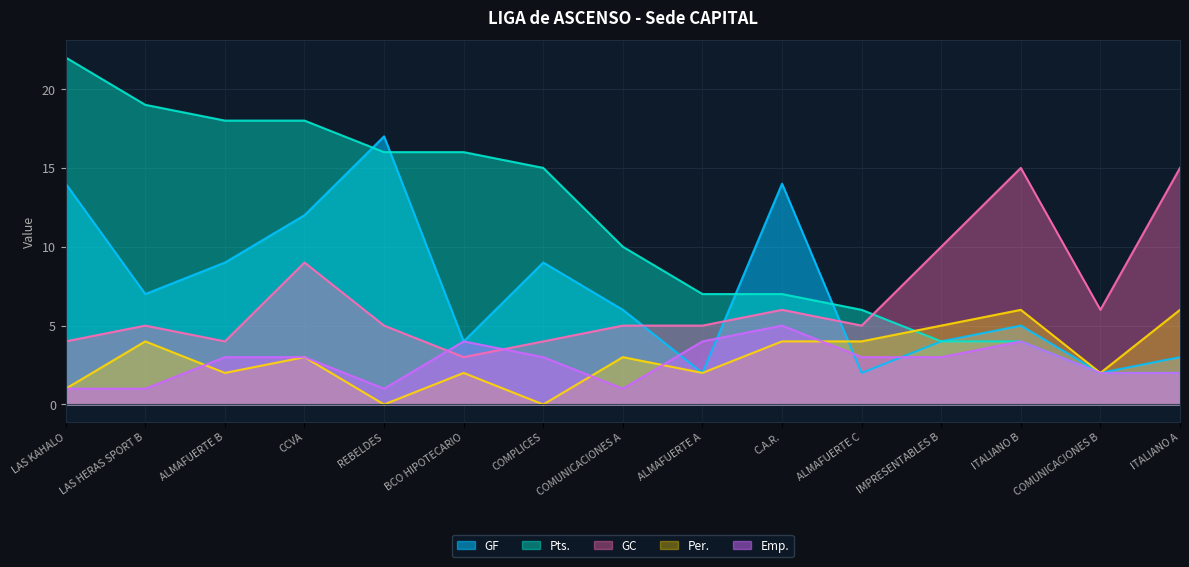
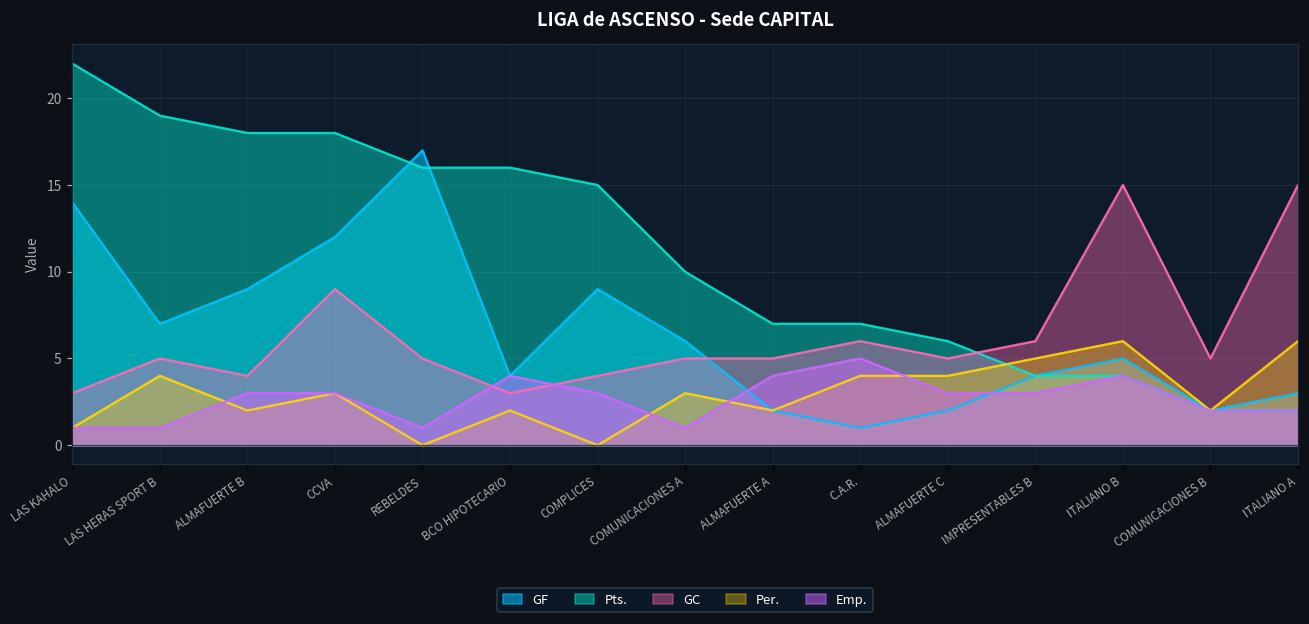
GC, LAS KAHALO: 4 -> 3
GF, C.A.R.: 14 -> 1
GC, IMPRESENTABLES B: 10 -> 6
GC, COMUNICACIONES B: 6 -> 5
